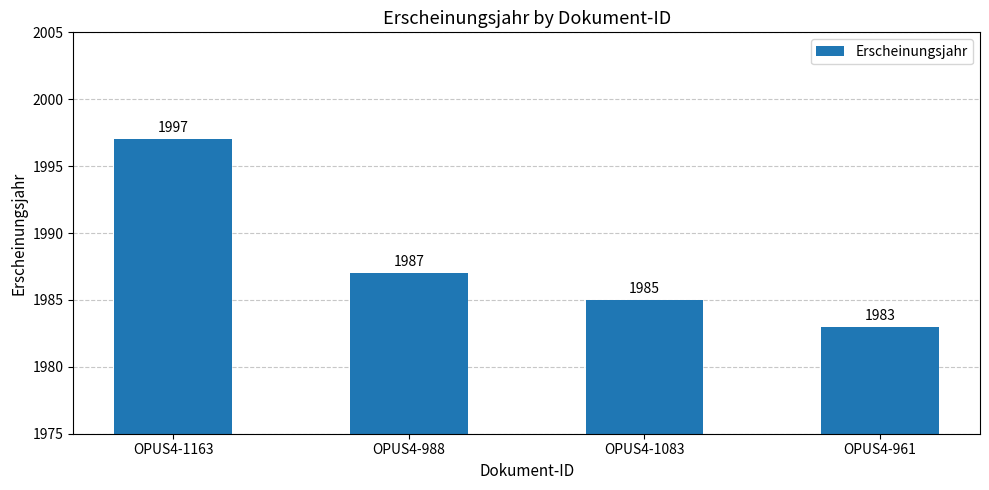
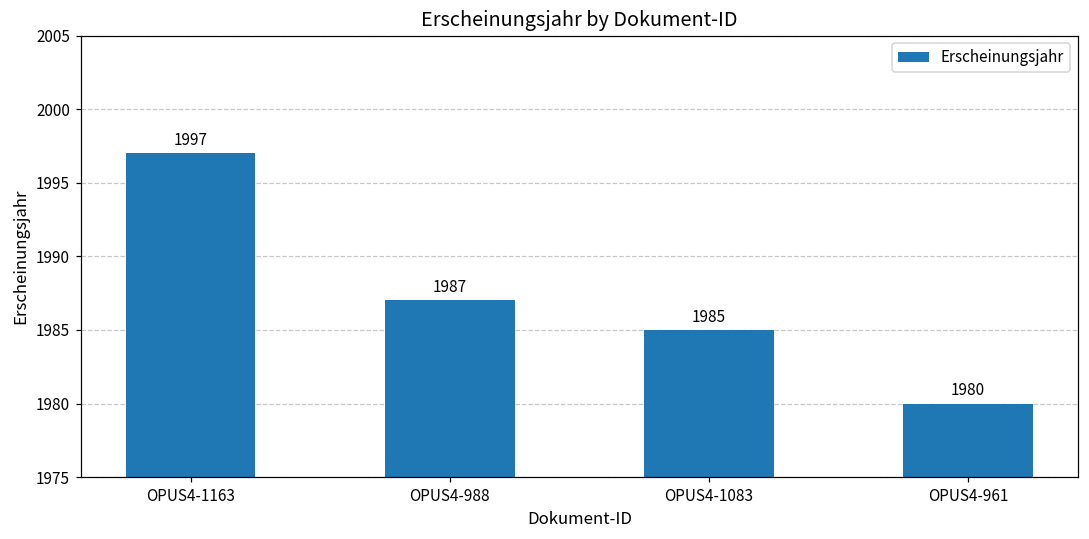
OPUS4-961: 1983 -> 1980
